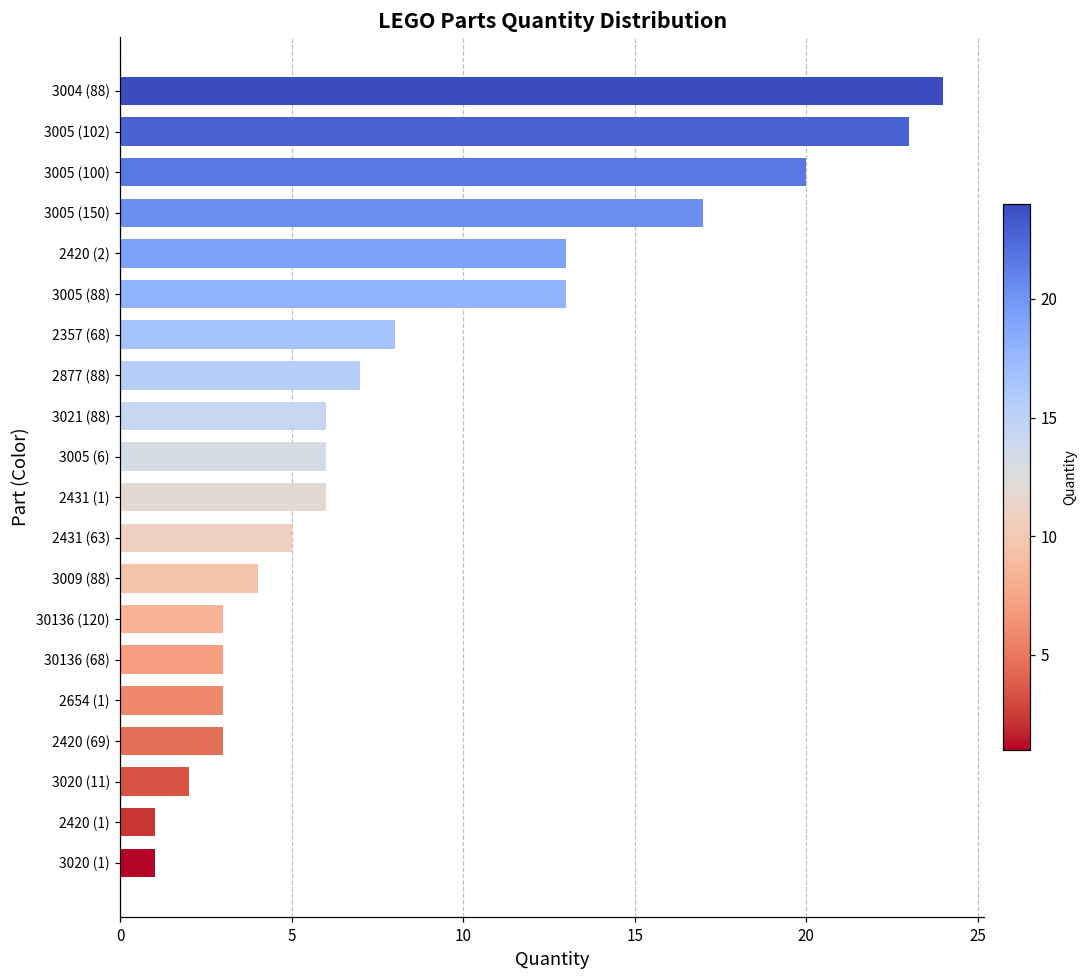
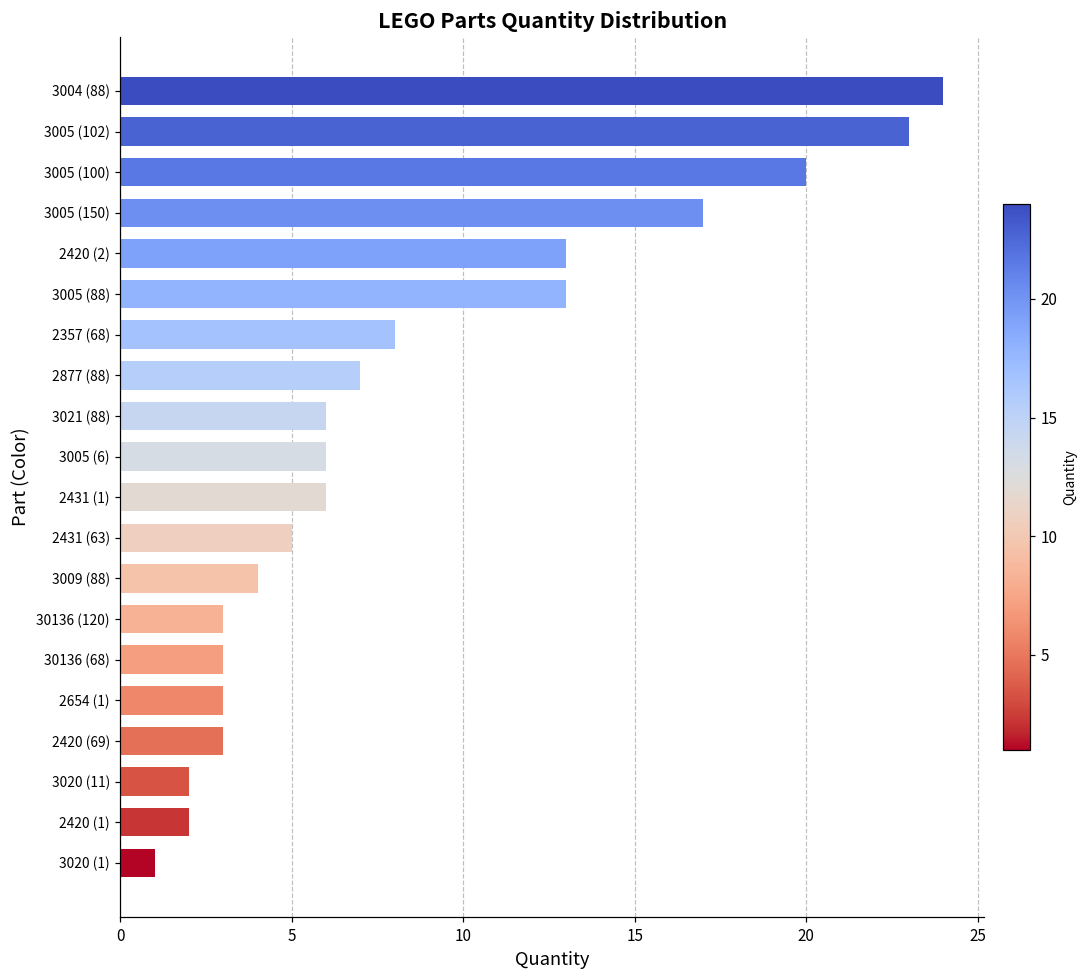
2420 (1): 1 -> 2
